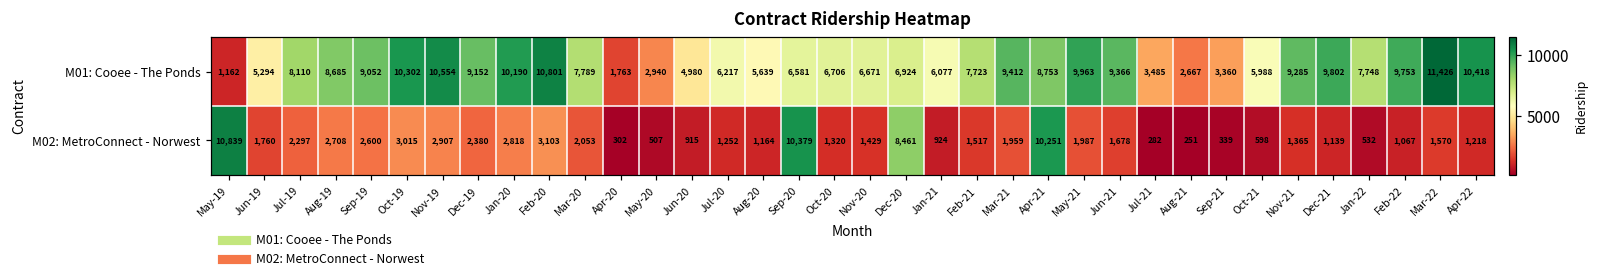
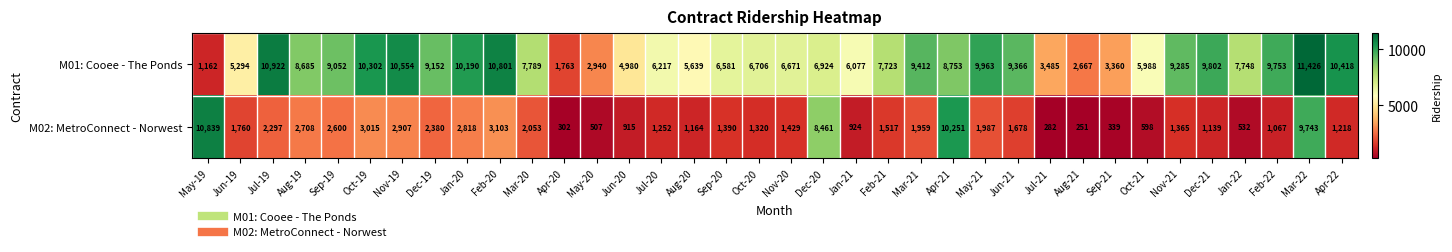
M01: Cooee - The Ponds, Jul-19: 8,110 -> 10,922
M02: MetroConnect - Norwest, Sep-20: 10,379 -> 1,390
M02: MetroConnect - Norwest, Mar-22: 1,570 -> 9,743
